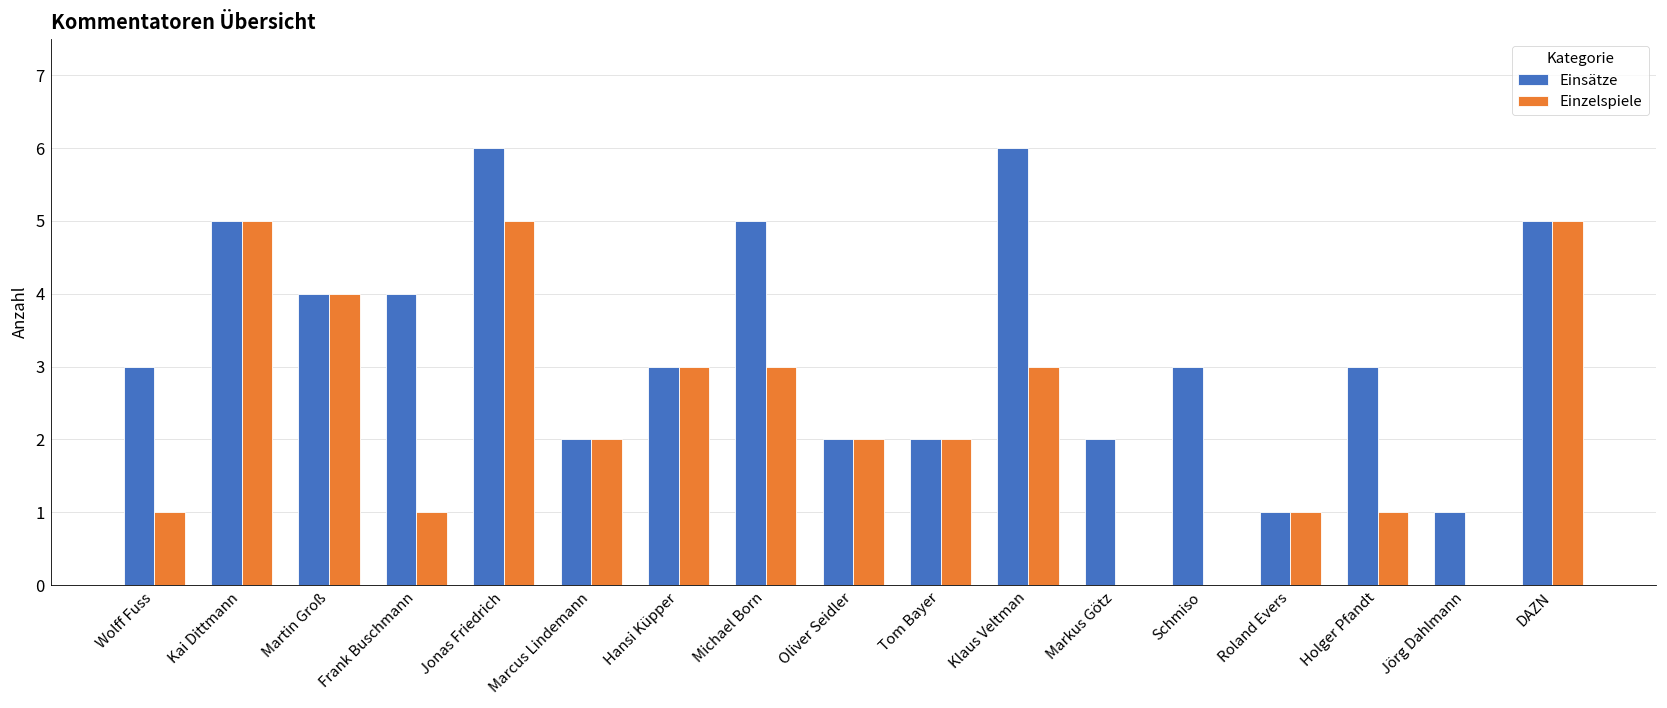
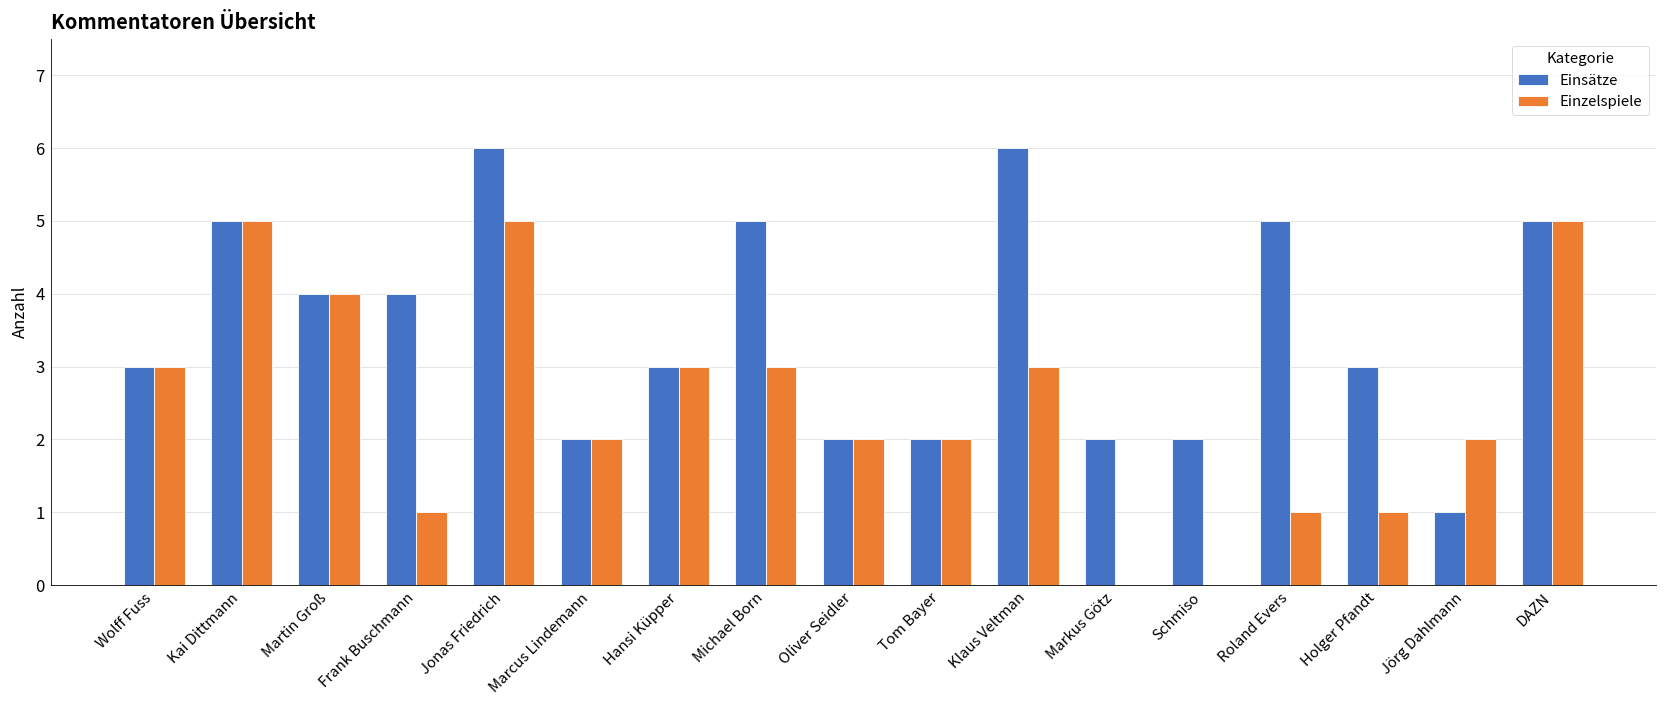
Einzelspiele, Wolff Fuss: 1 -> 3
Einsätze, Schmiso: 3 -> 2
Einsätze, Roland Evers: 1 -> 5
Einzelspiele, Jörg Dahlmann: 0 -> 2
